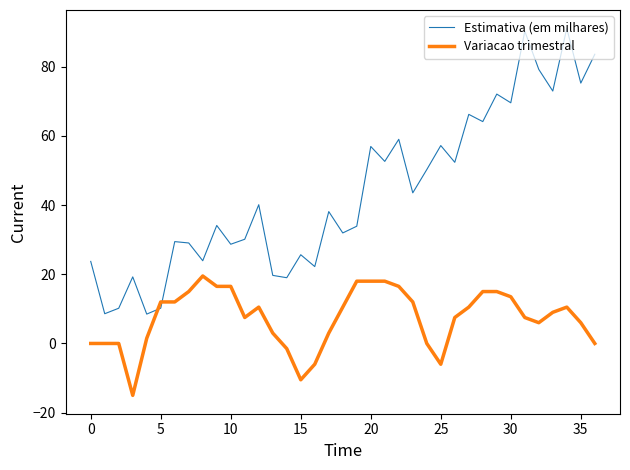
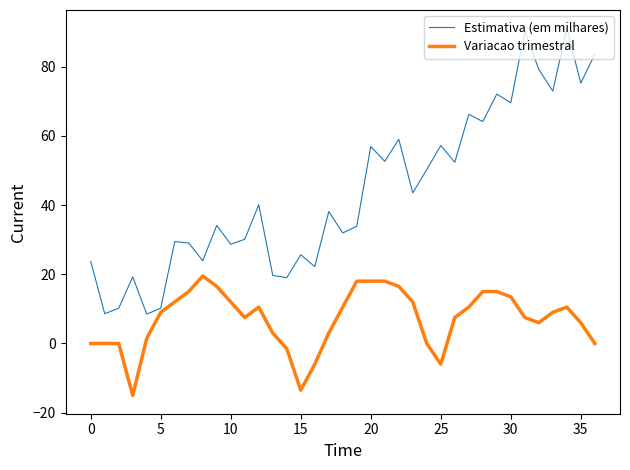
Variacao trimestral, 5: 12 -> 9
Variacao trimestral, 10: 17 -> 12
Variacao trimestral, 15: -11 -> -14
